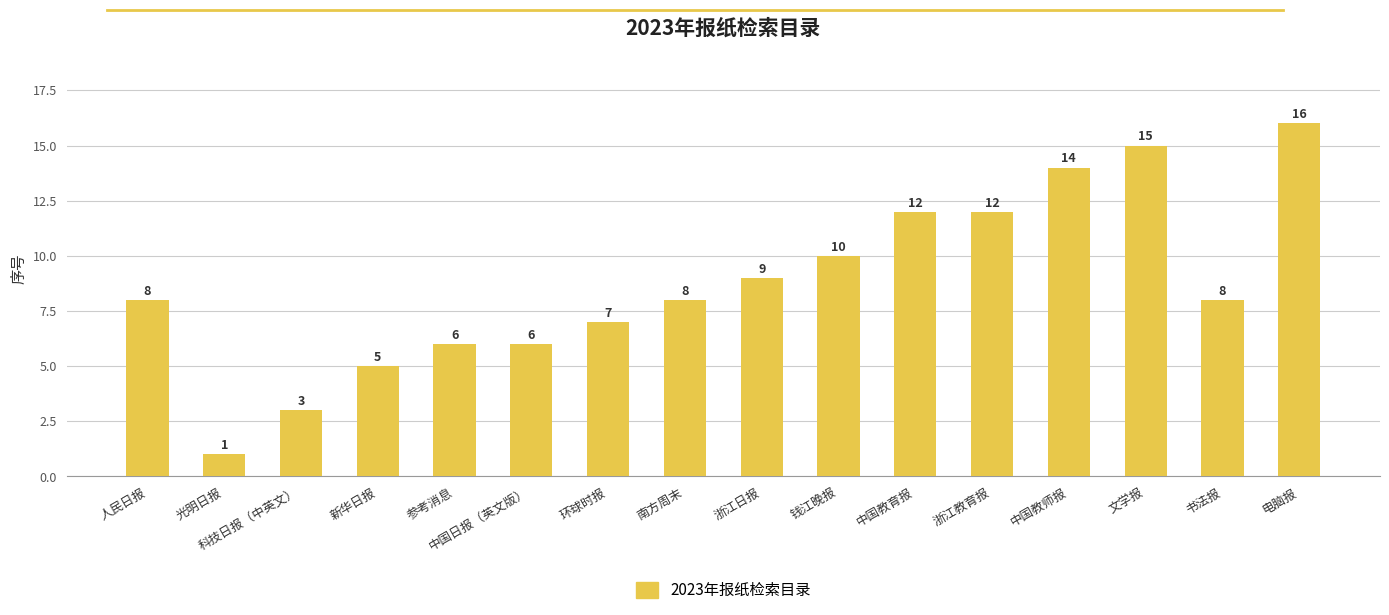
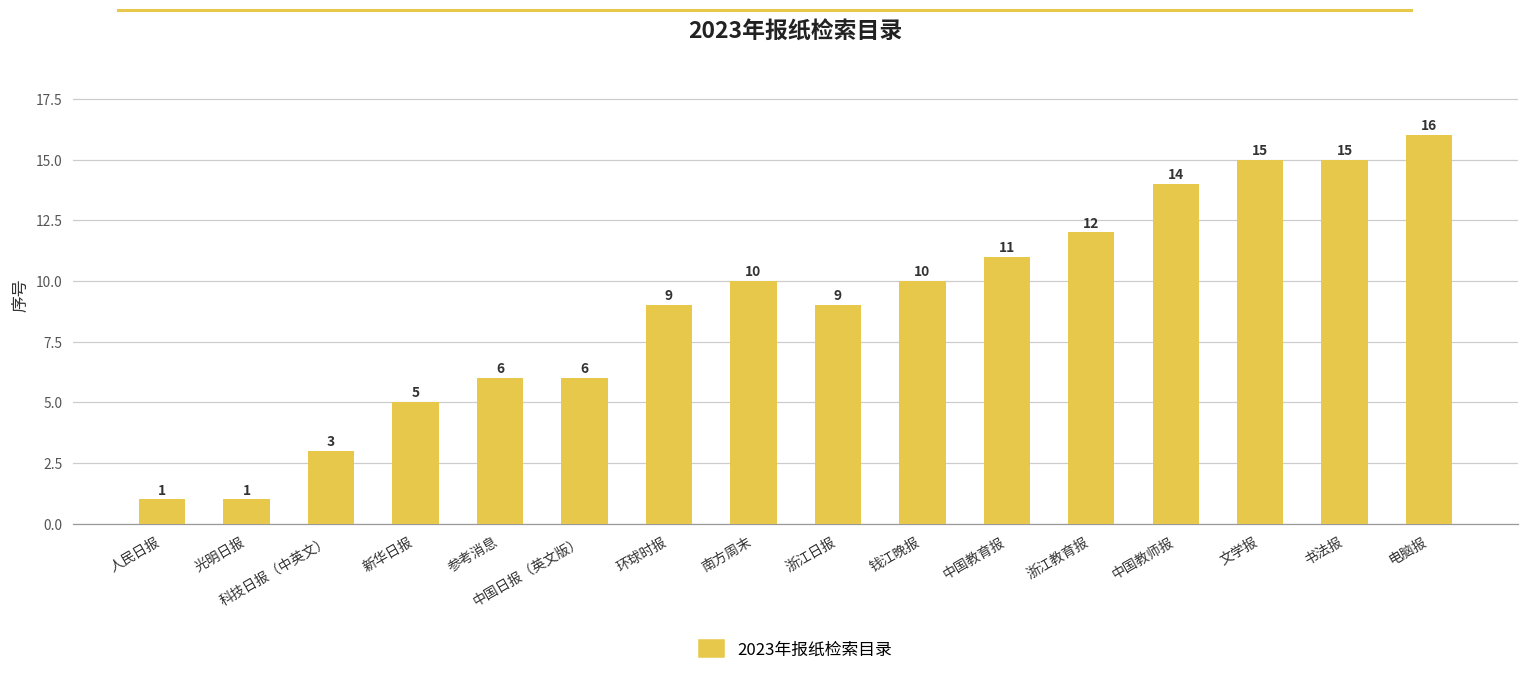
人民日报: 8 -> 1
环球时报: 7 -> 9
南方周末: 8 -> 10
中国教育报: 12 -> 11
书法报: 8 -> 15
